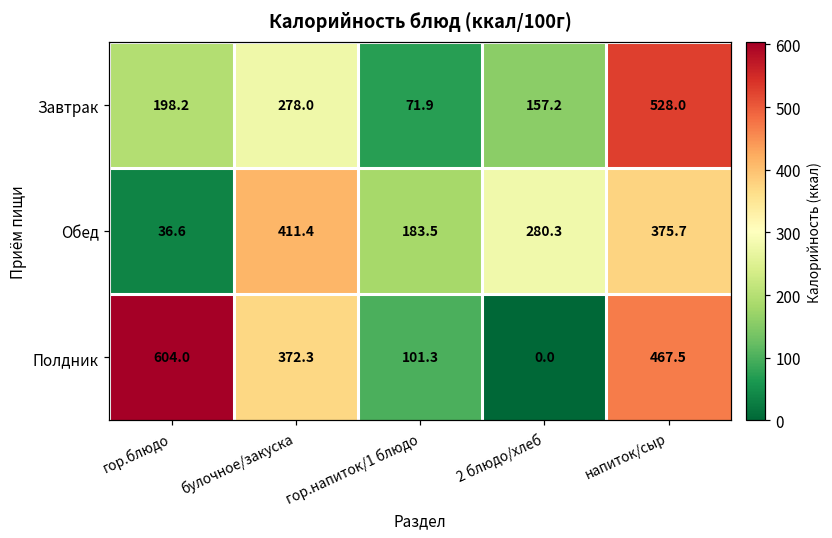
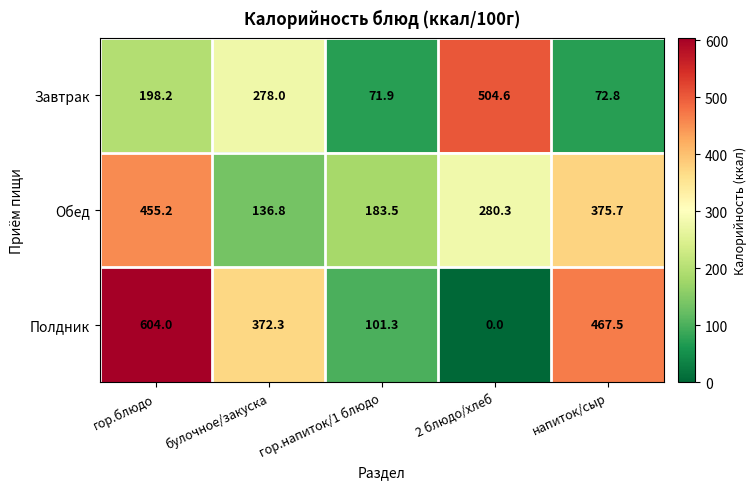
Завтрак, 2 блюдо/хлеб: 157.2 -> 504.6
Завтрак, напиток/сыр: 528.0 -> 72.8
Обед, гор.блюдо: 36.6 -> 455.2
Обед, булочное/закуска: 411.4 -> 136.8
